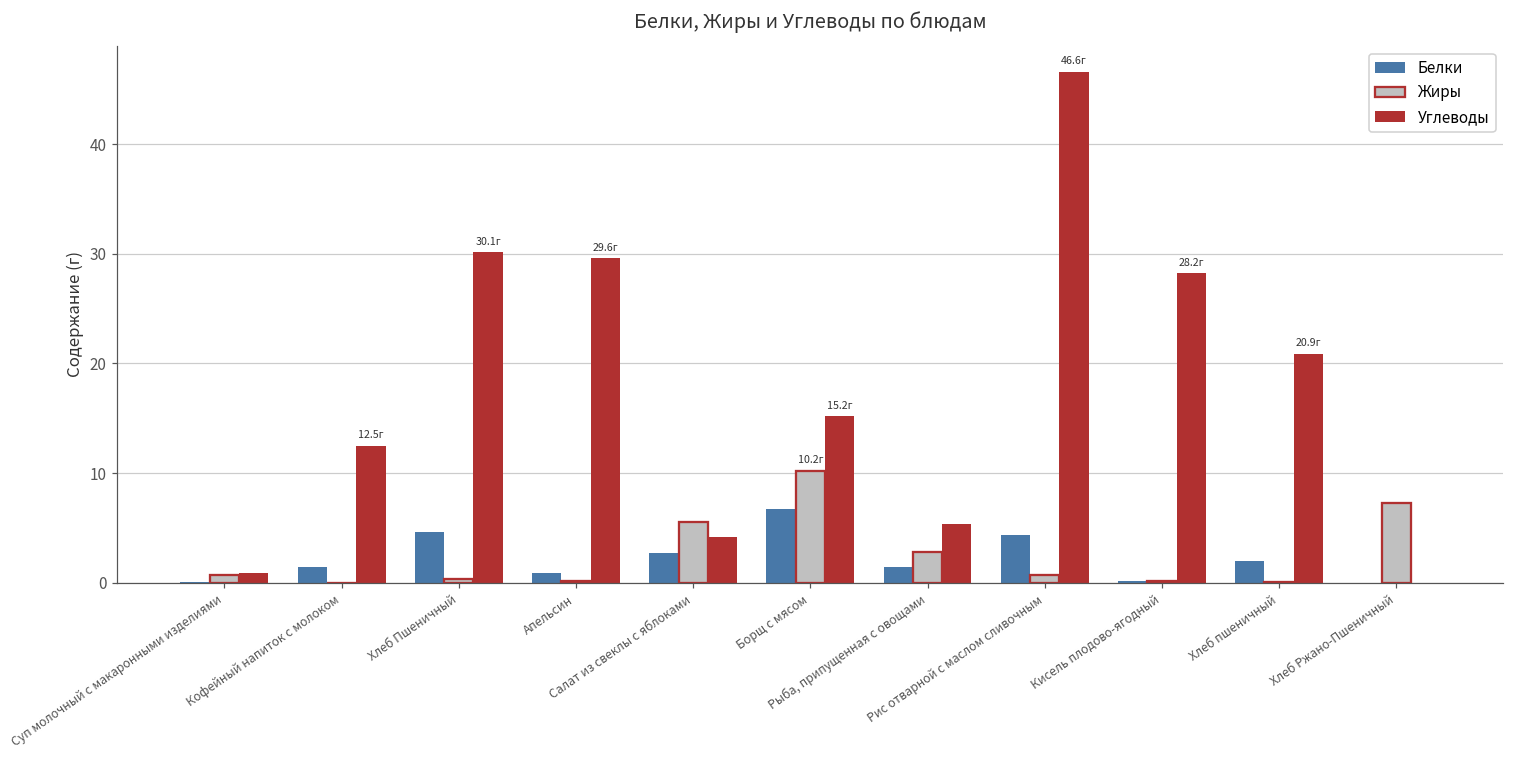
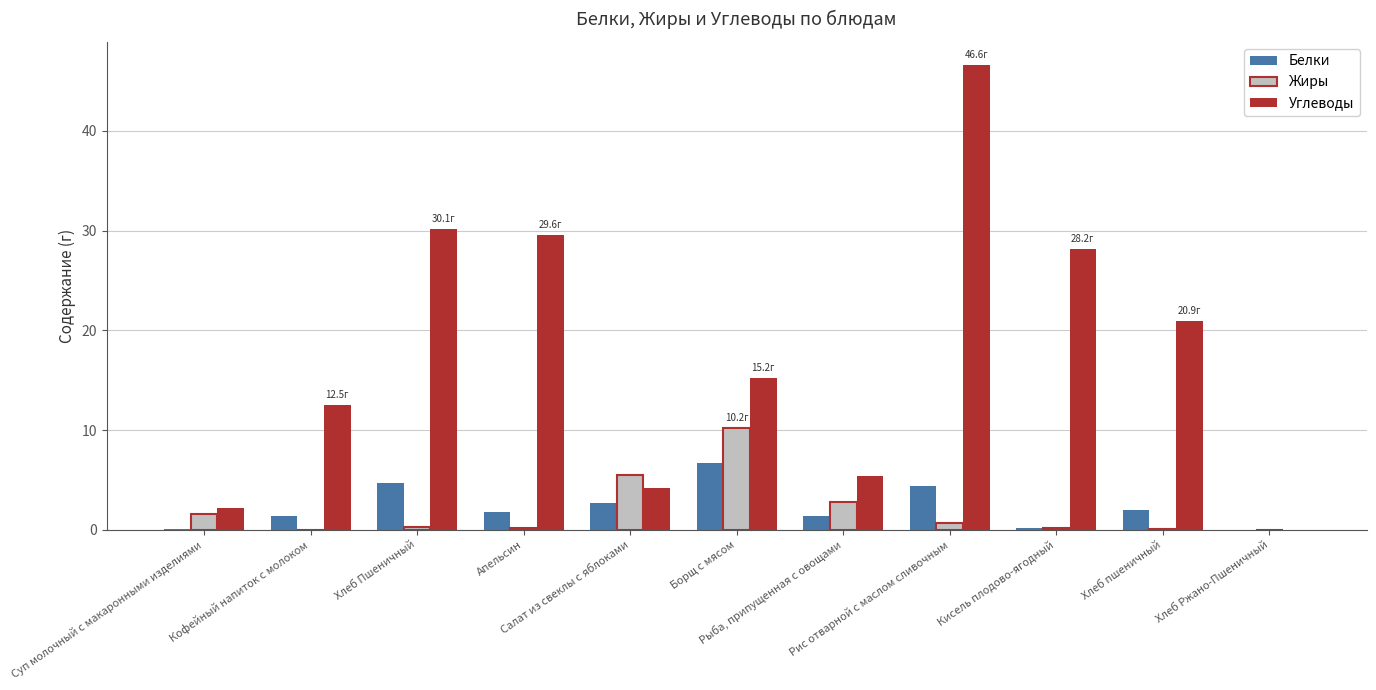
Жиры, Суп молочный с макаронными изделиями: 1 -> 2
Углеводы, Суп молочный с макаронными изделиями: 1 -> 2
Белки, Апельсин: 1 -> 2
Жиры, Хлеб Ржано-Пшеничный: 7 -> 0
